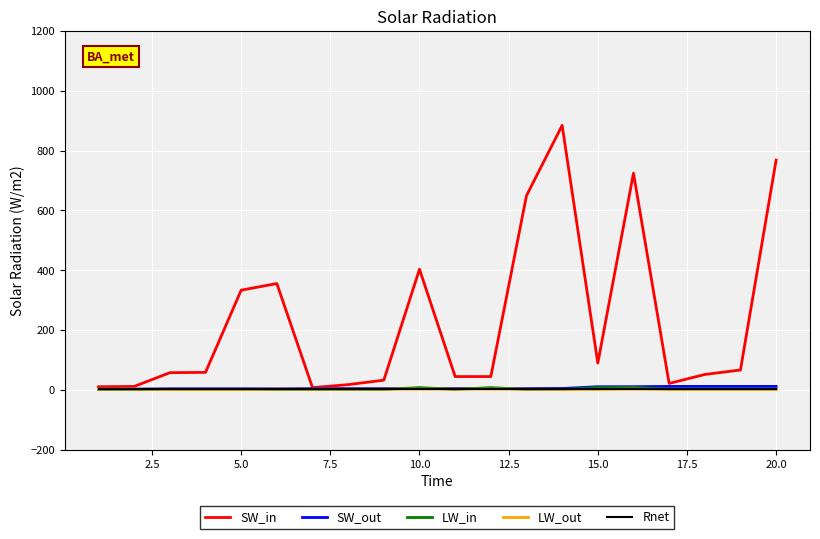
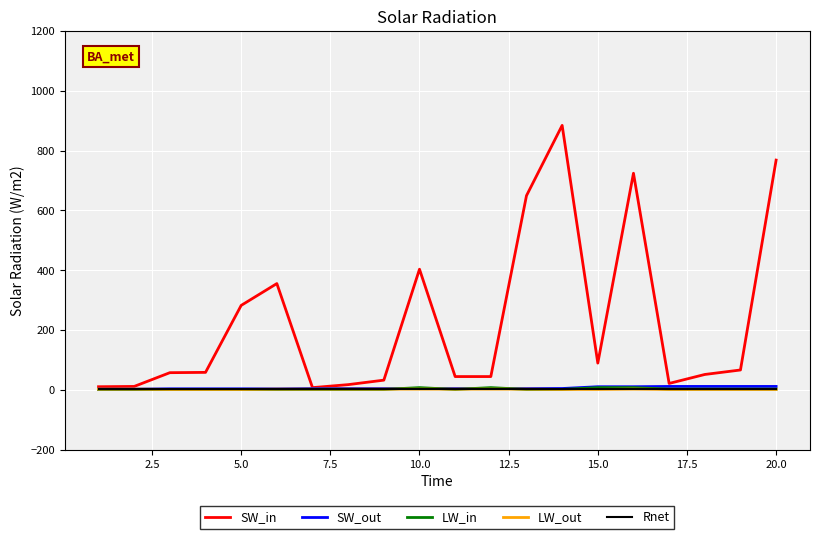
SW_in, 5.0: 330 -> 280
